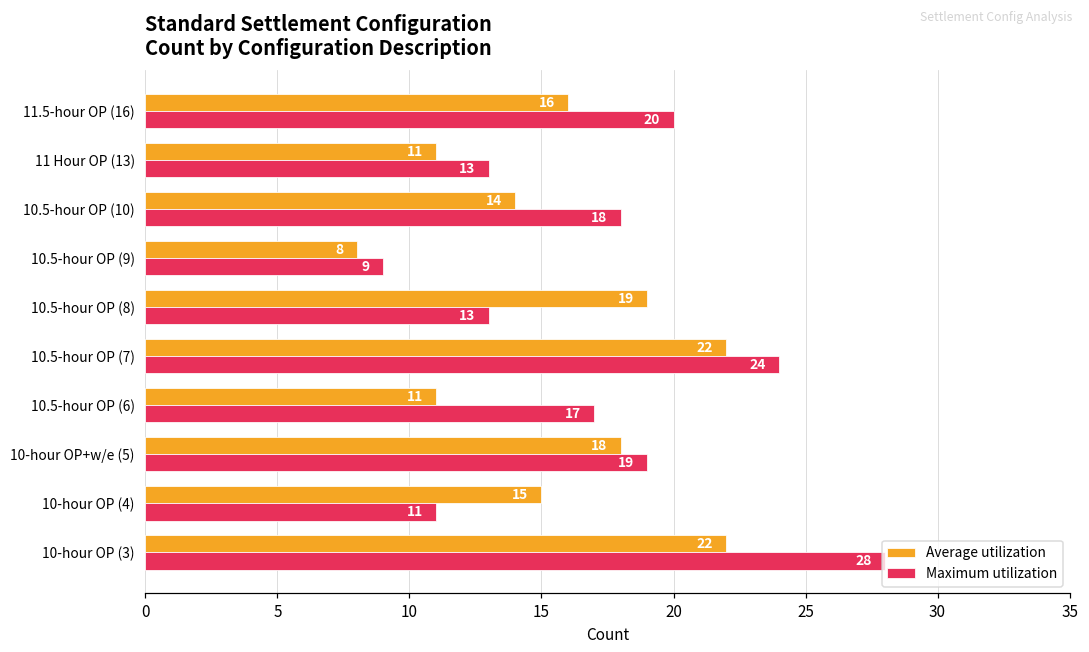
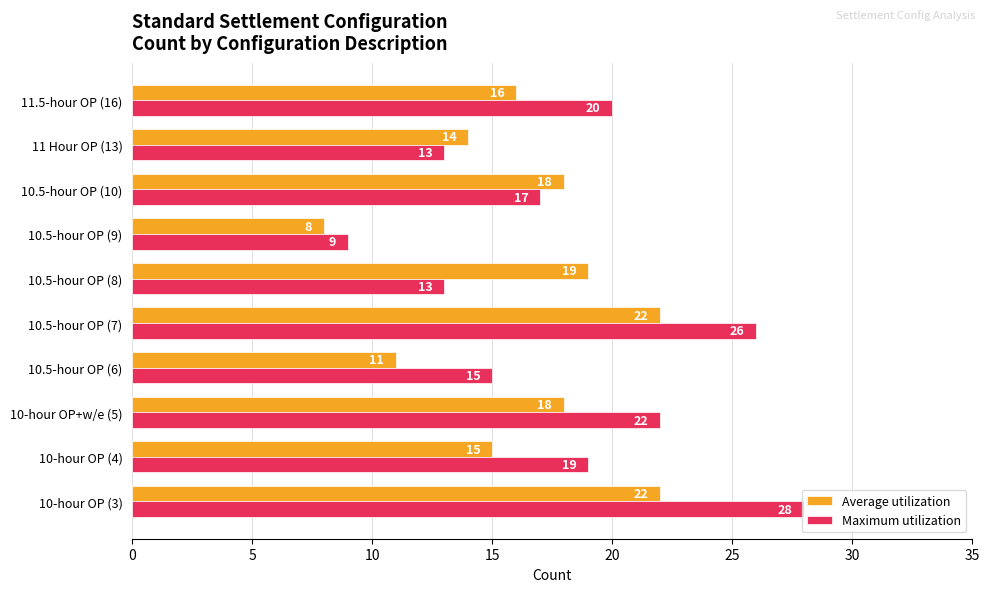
Average utilization, 11 Hour OP (13): 11 -> 14
Average utilization, 10.5-hour OP (10): 14 -> 18
Maximum utilization, 10.5-hour OP (10): 18 -> 17
Maximum utilization, 10.5-hour OP (7): 24 -> 26
Maximum utilization, 10.5-hour OP (6): 17 -> 15
Maximum utilization, 10-hour OP+w/e (5): 19 -> 22
Maximum utilization, 10-hour OP (4): 11 -> 19
